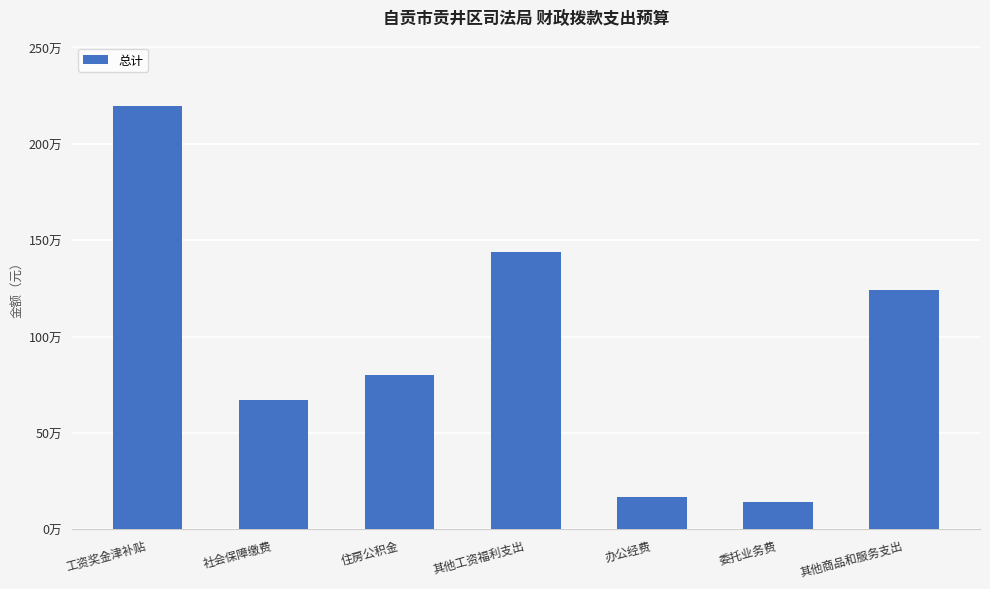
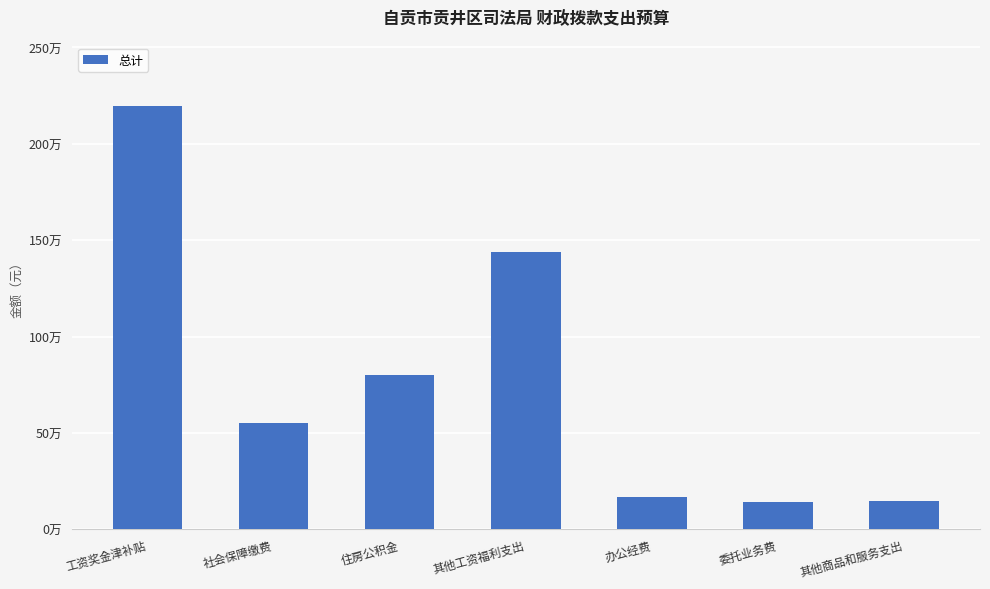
社会保障缴费: 67万 -> 55万
其他商品和服务支出: 124万 -> 15万
